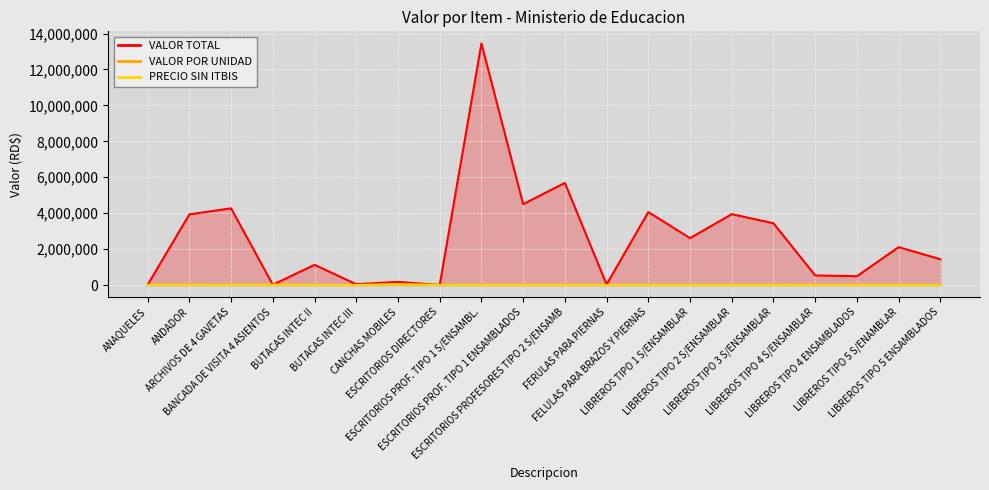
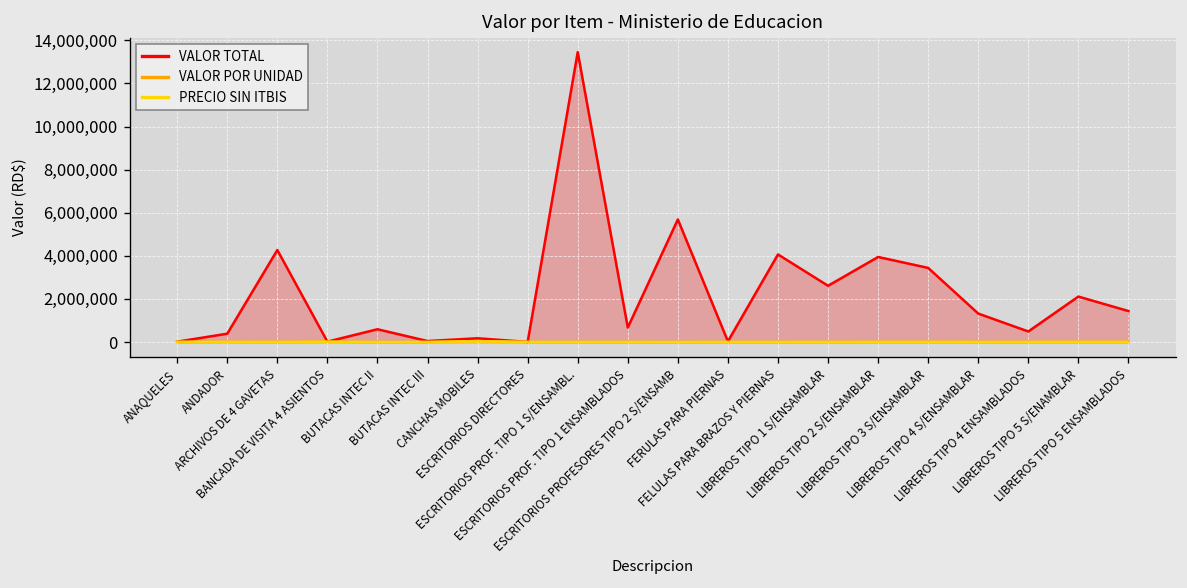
VALOR TOTAL, ANDADOR: 3,900,000 -> 400,000
VALOR TOTAL, BUTACAS INTEC II: 1,100,000 -> 600,000
VALOR TOTAL, ESCRITORIOS PROF. TIPO 1 ENSAMBLADOS: 4,500,000 -> 700,000
VALOR TOTAL, LIBREROS TIPO 4 S/ENSAMBLAR: 500,000 -> 1,300,000
